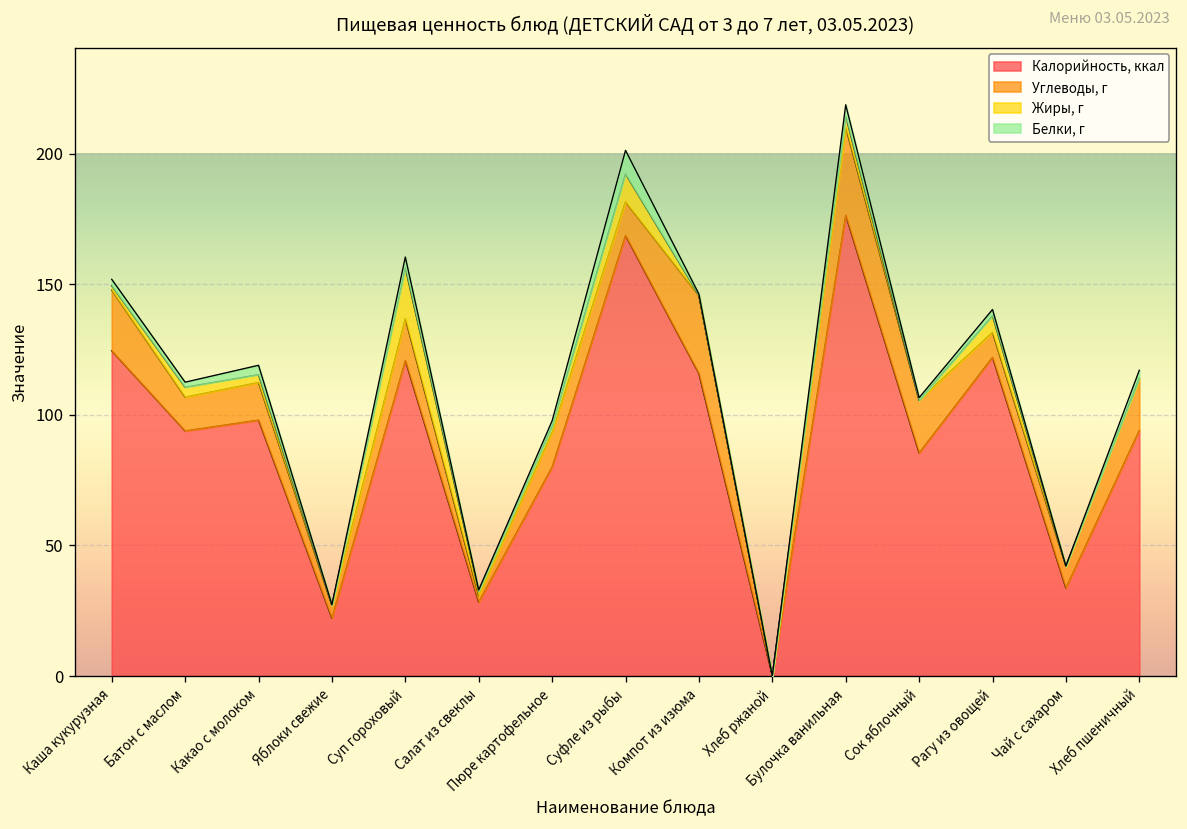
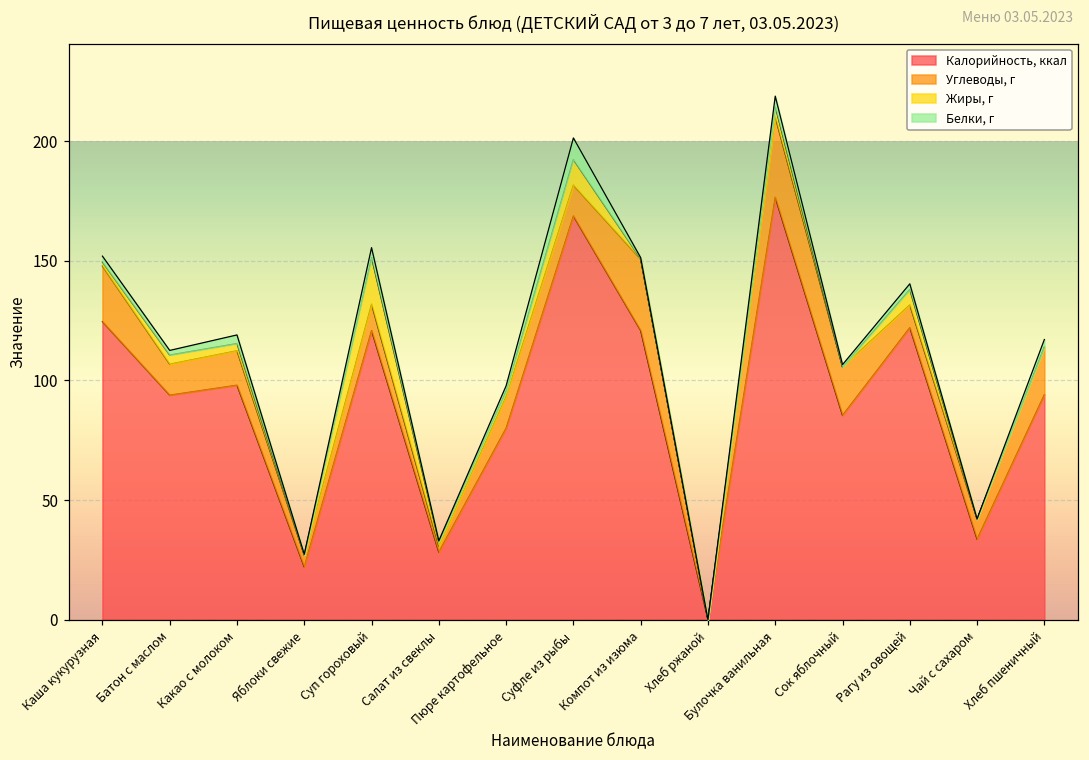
Углеводы, г, Суп гороховый: 16 -> 11
Калорийность, ккал, Компот из изюма: 116 -> 121
